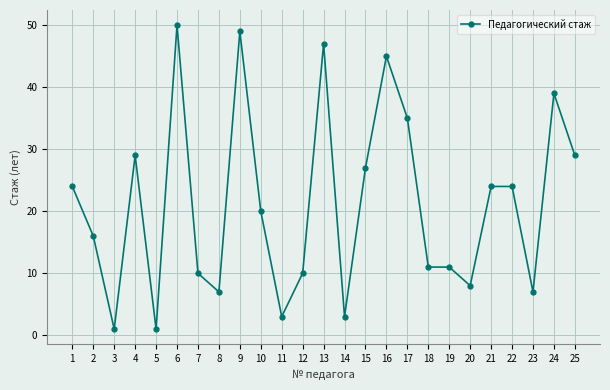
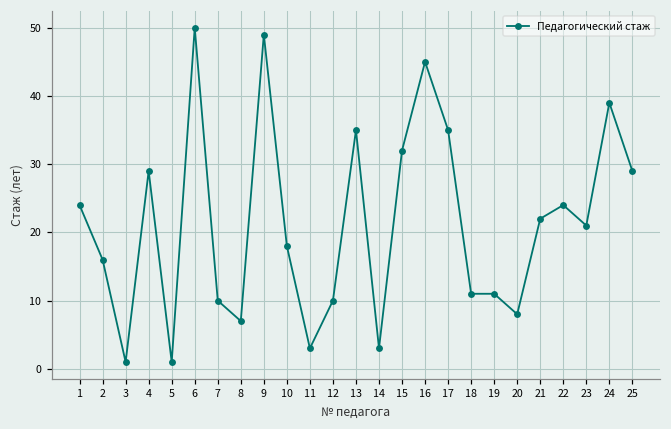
10: 20 -> 18
13: 47 -> 35
15: 27 -> 32
21: 24 -> 22
23: 7 -> 21
